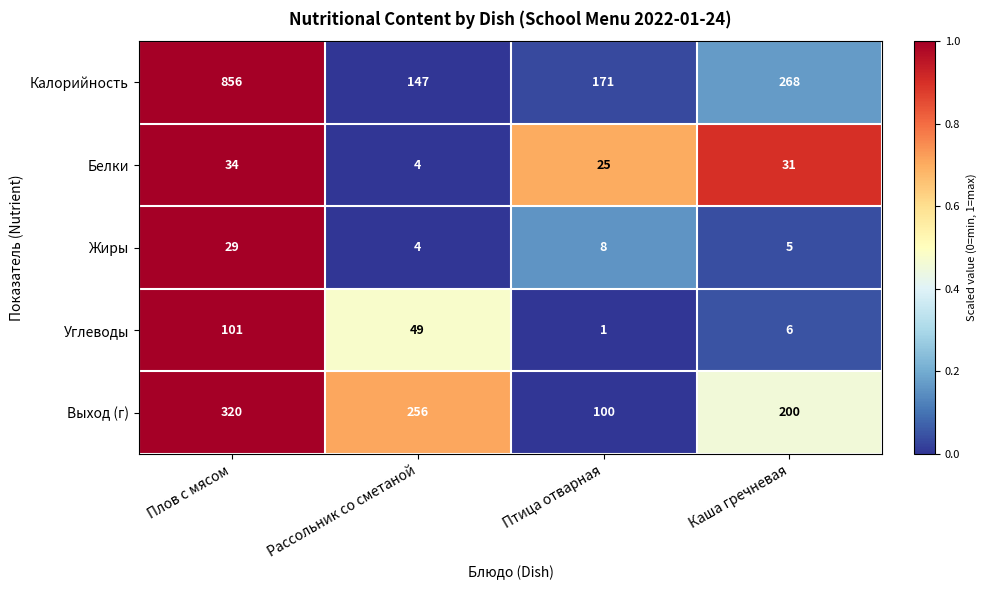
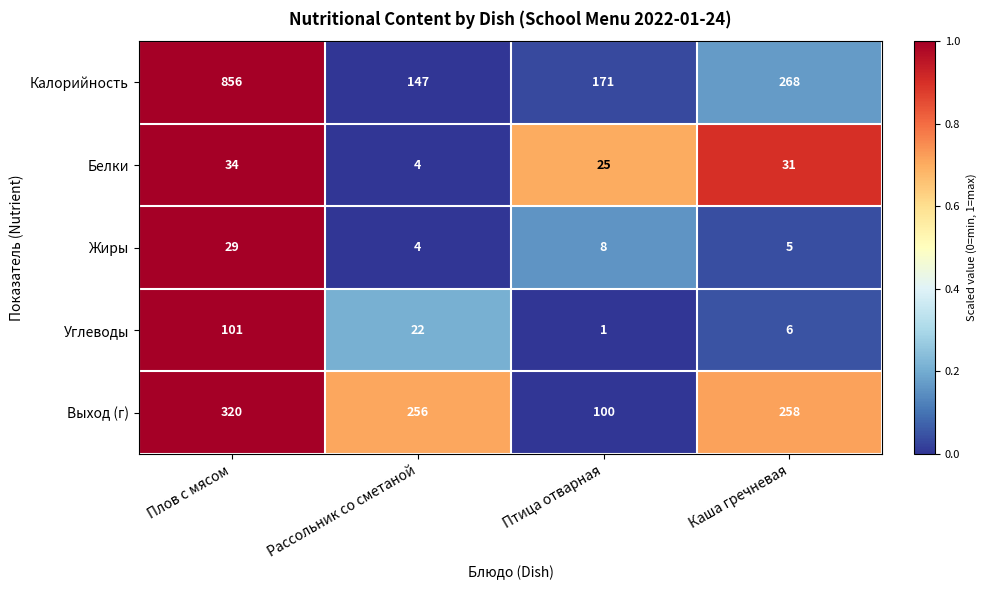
Углеводы, Рассольник со сметаной: 49 -> 22
Выход (г), Каша гречневая: 200 -> 258
